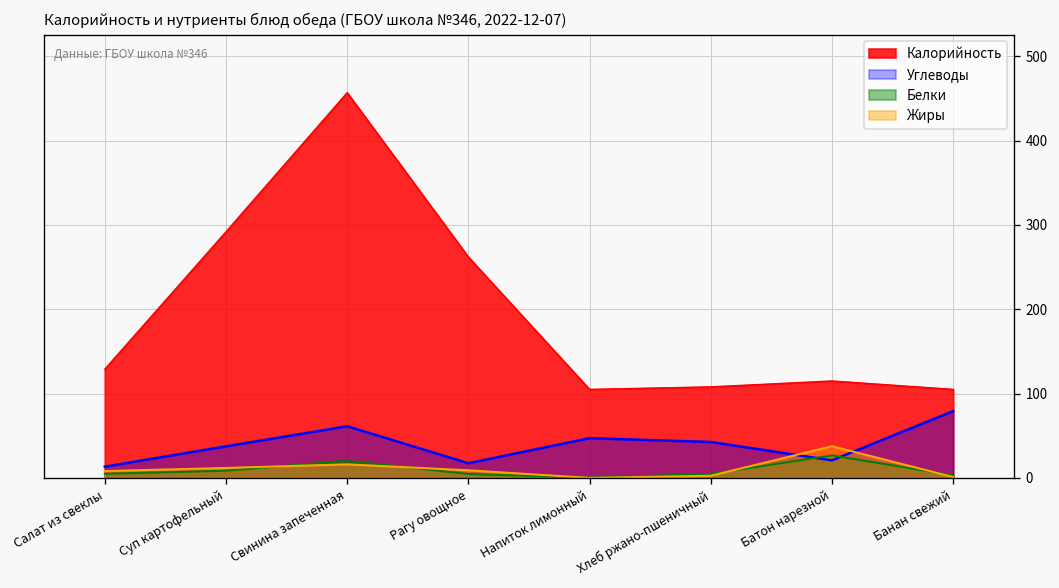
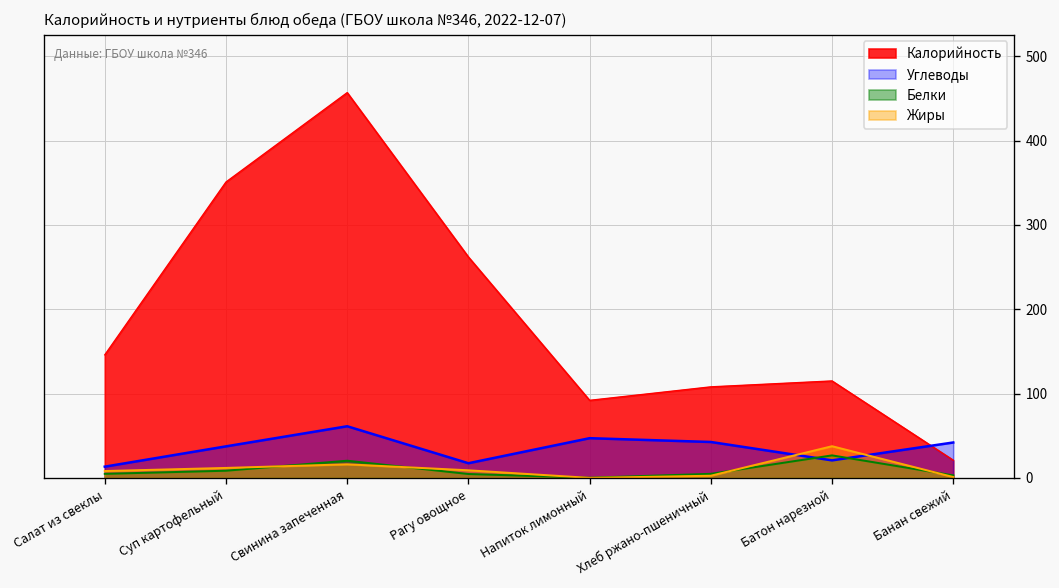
Калорийность, Салат из свеклы: 130 -> 150
Калорийность, Суп картофельный: 290 -> 350
Калорийность, Напиток лимонный: 110 -> 90
Калорийность, Банан свежий: 110 -> 20
Углеводы, Банан свежий: 80 -> 40
